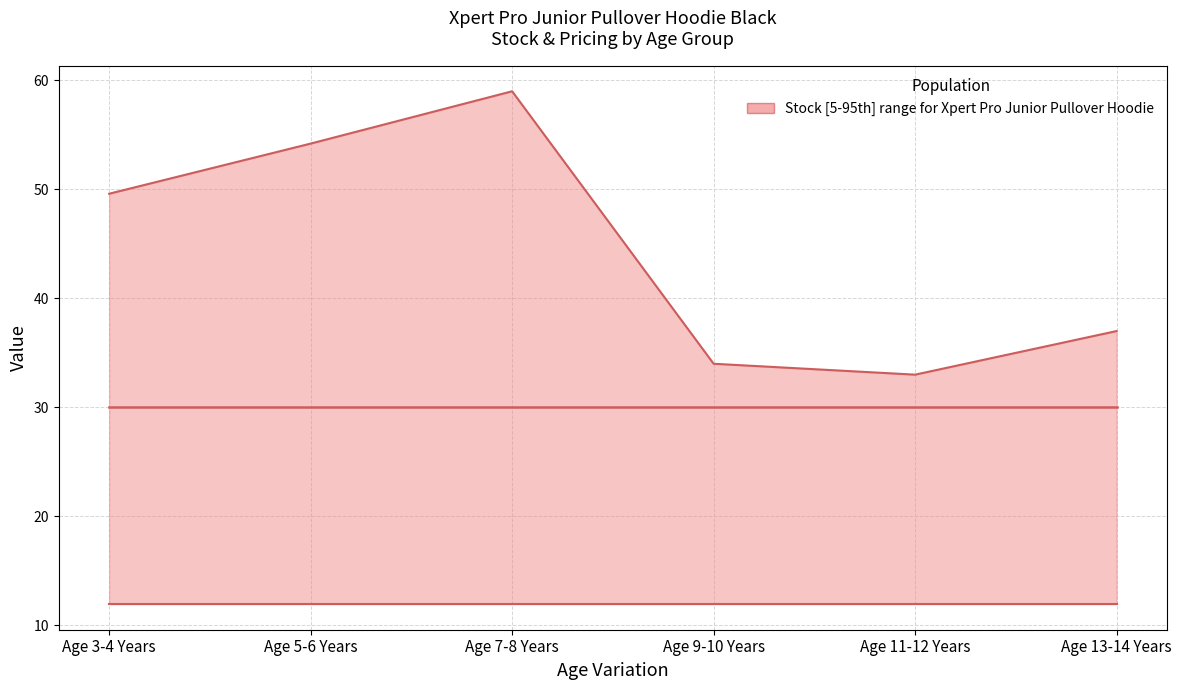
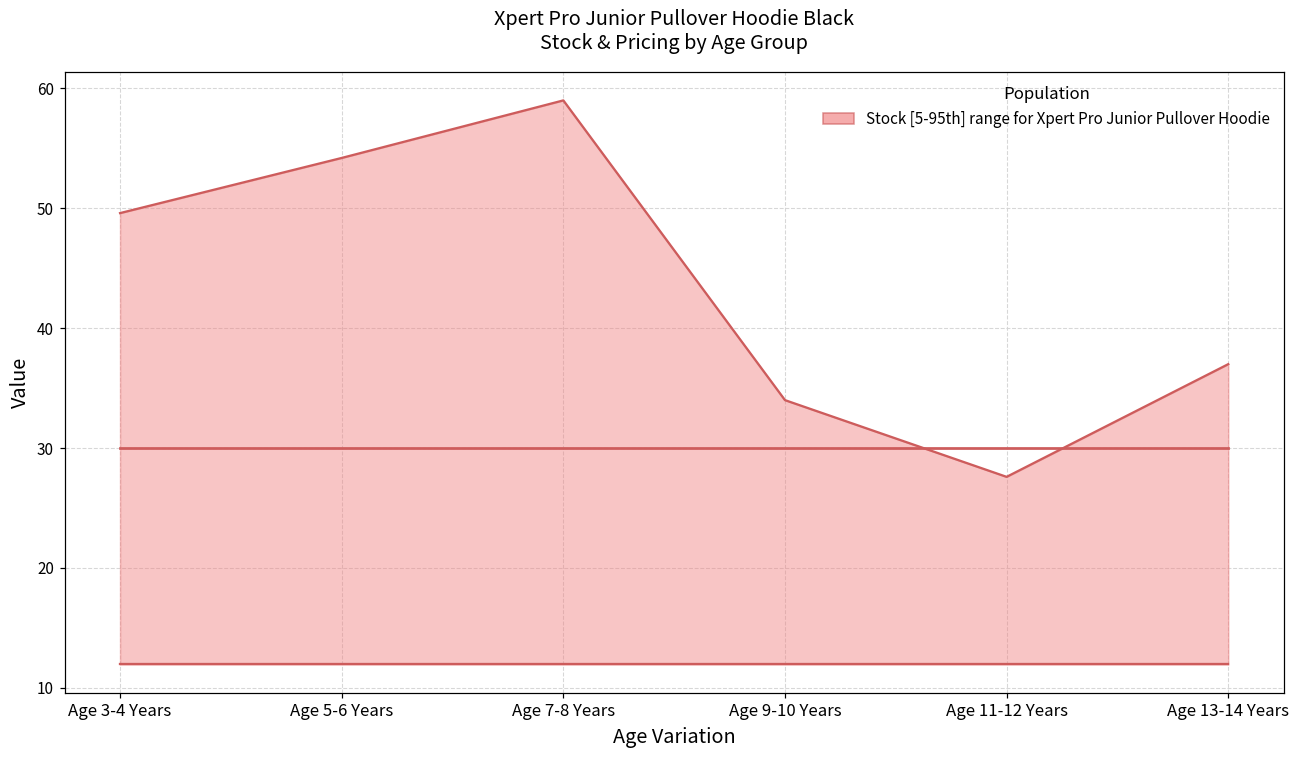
Stock [5-95th] range for Xpert Pro Junior Pullover Hoodie, Age 11-12 Years: 33.0 -> 27.6
